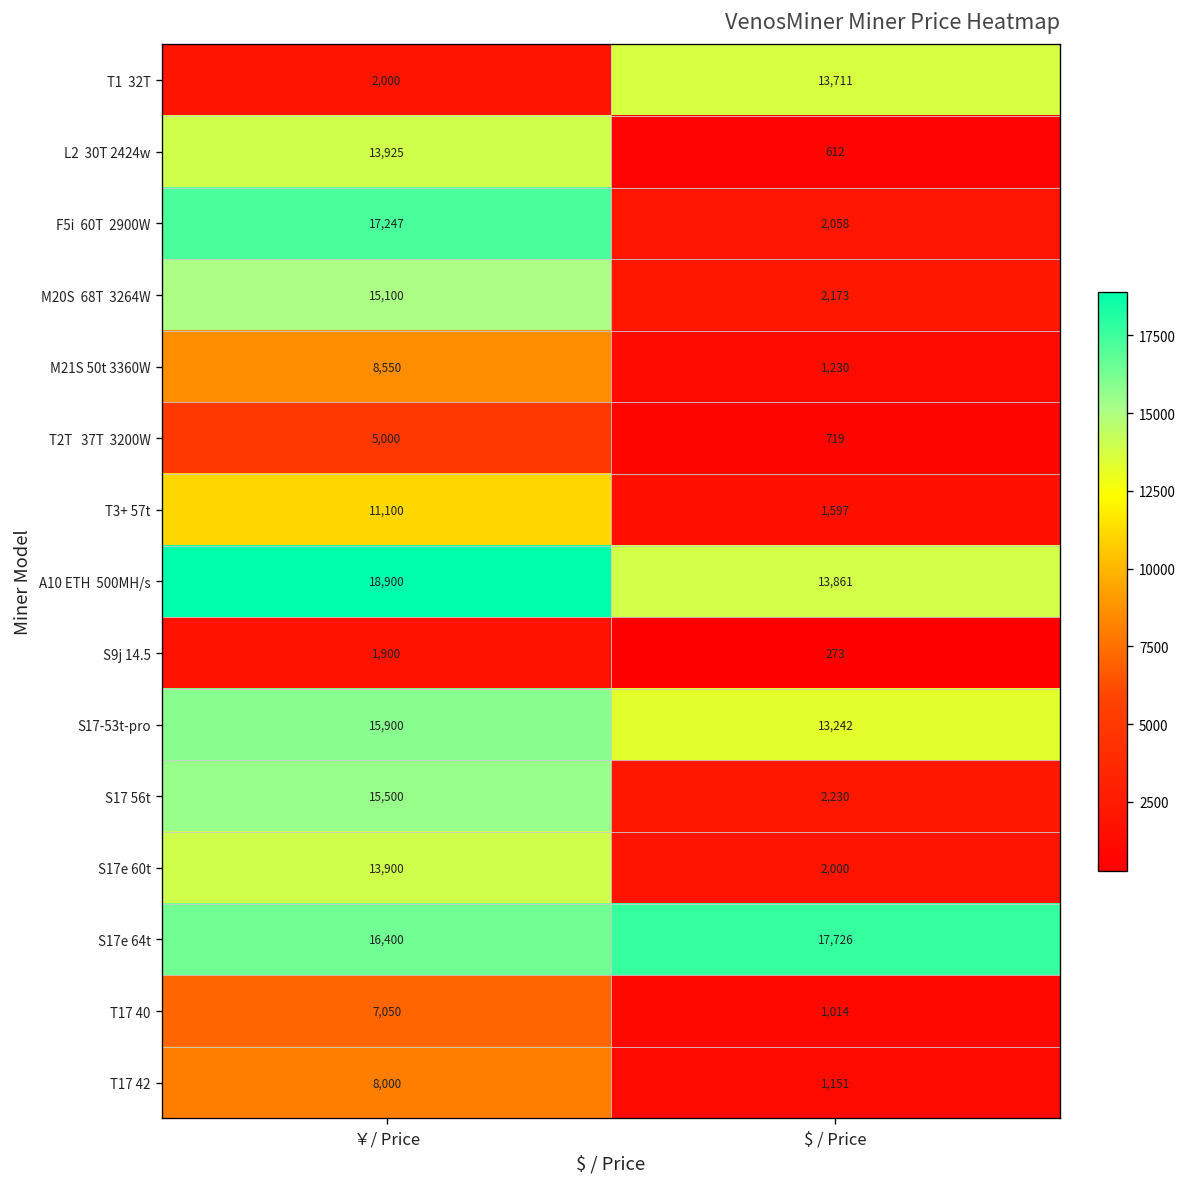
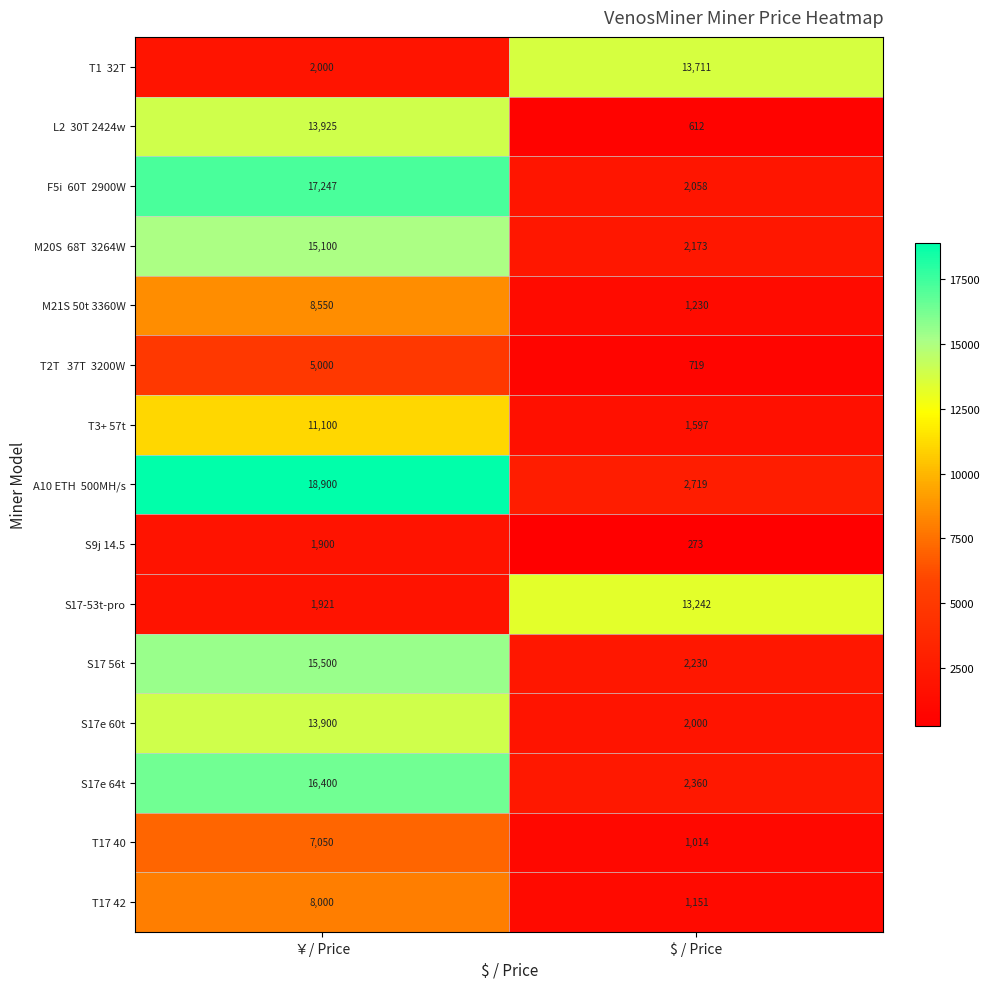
A10 ETH 500MH/s, $ / Price: 13,861 -> 2,719
S17-53t-pro, ￥/ Price: 15,900 -> 1,921
S17e 64t, $ / Price: 17,726 -> 2,360
